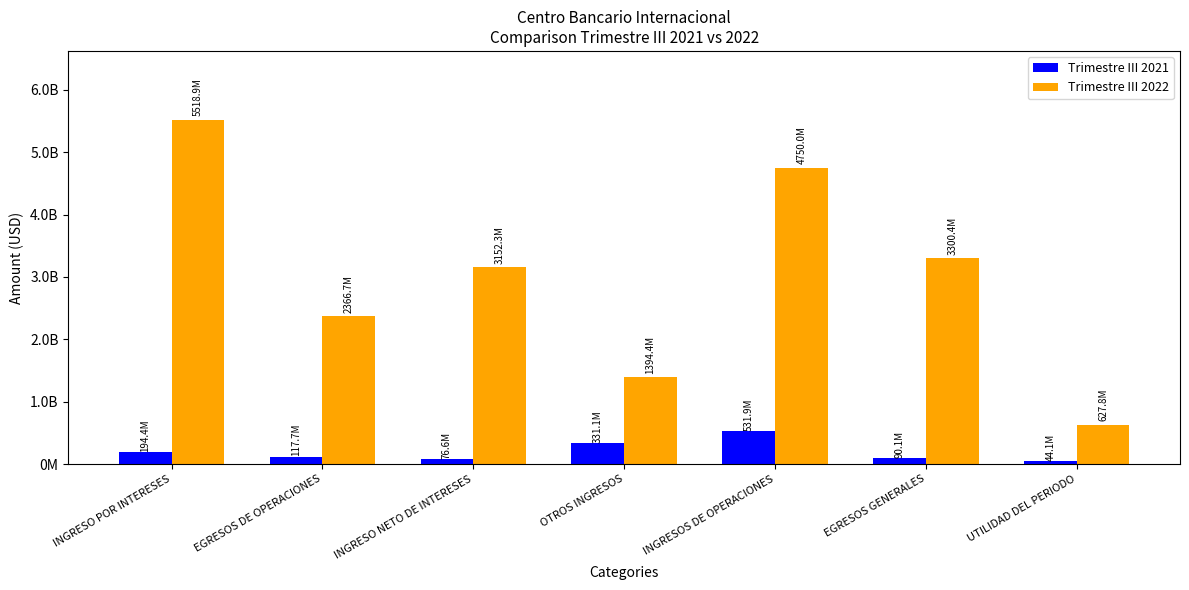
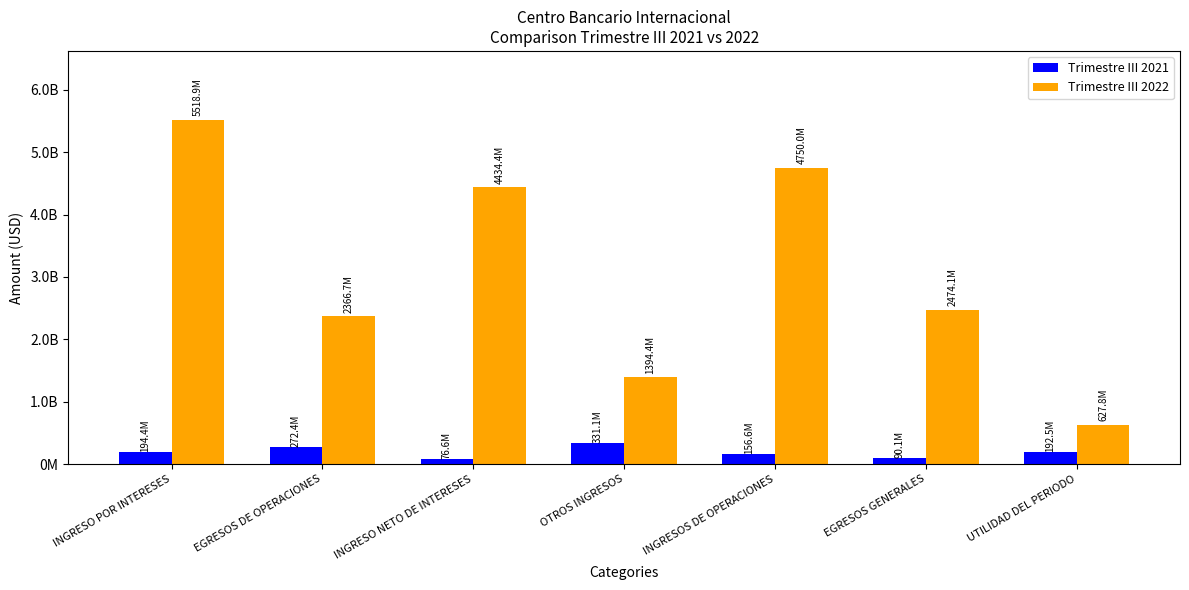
Trimestre III 2021, EGRESOS DE OPERACIONES: 117.7M -> 272.4M
Trimestre III 2022, INGRESO NETO DE INTERESES: 3152.3M -> 4434.4M
Trimestre III 2021, INGRESOS DE OPERACIONES: 531.9M -> 156.6M
Trimestre III 2022, EGRESOS GENERALES: 3300.4M -> 2474.1M
Trimestre III 2021, UTILIDAD DEL PERIODO: 44.1M -> 192.5M
